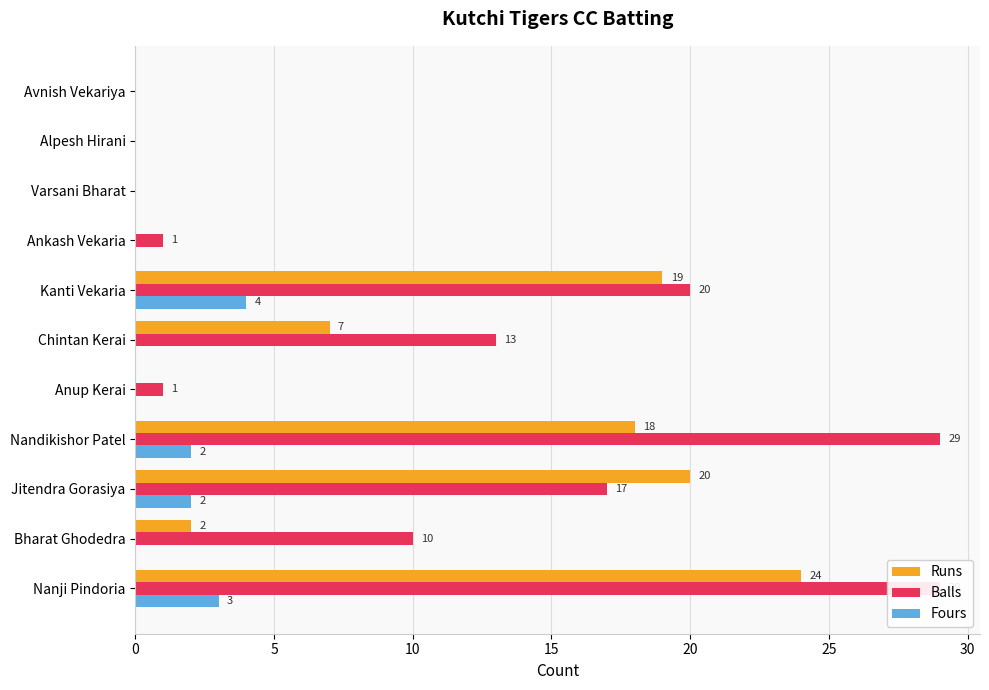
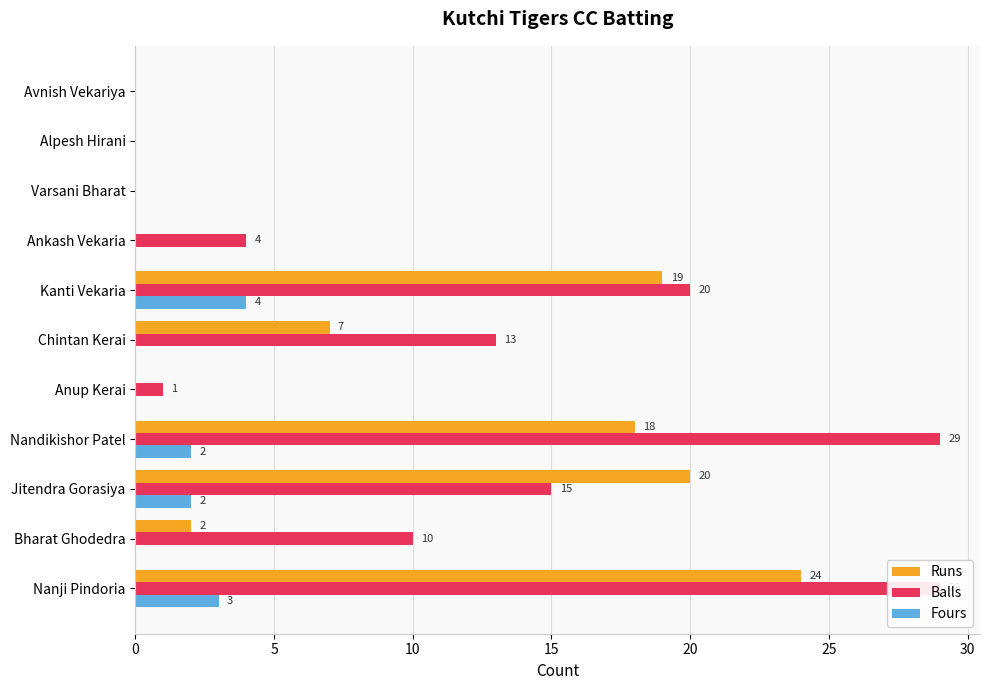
Balls, Ankash Vekaria: 1 -> 4
Balls, Jitendra Gorasiya: 17 -> 15
